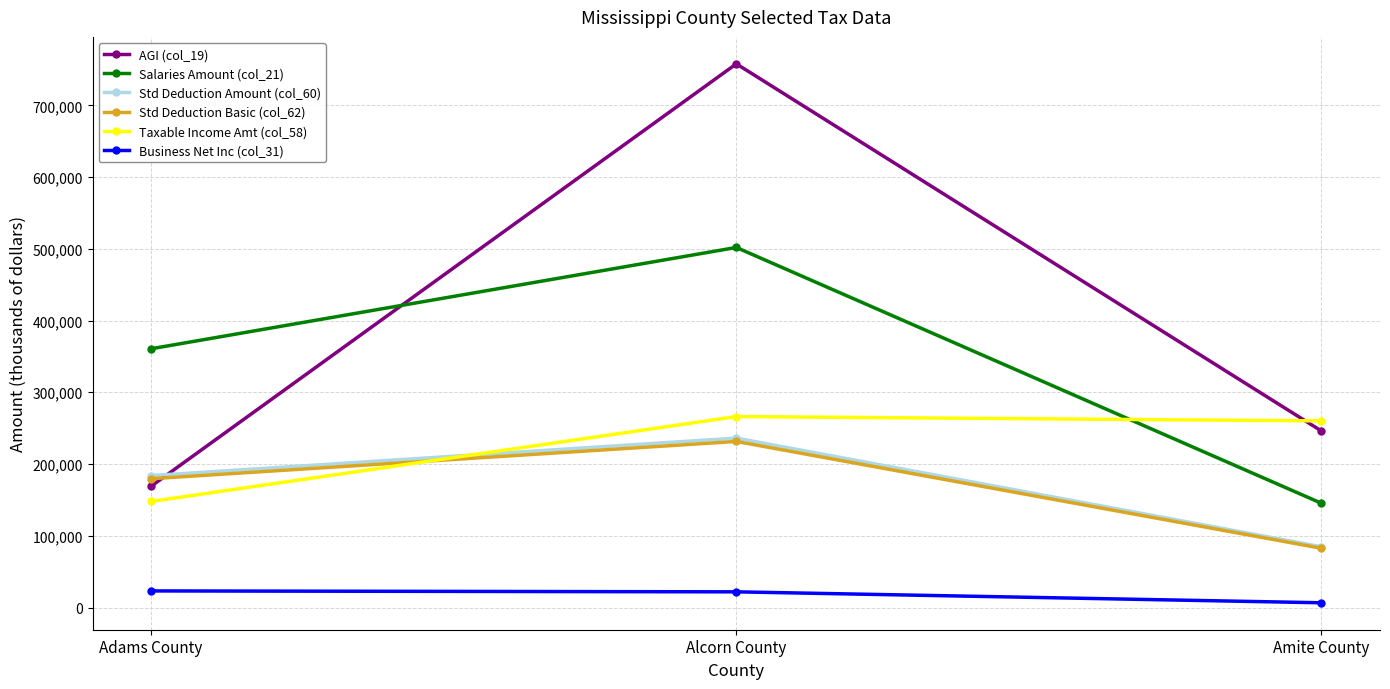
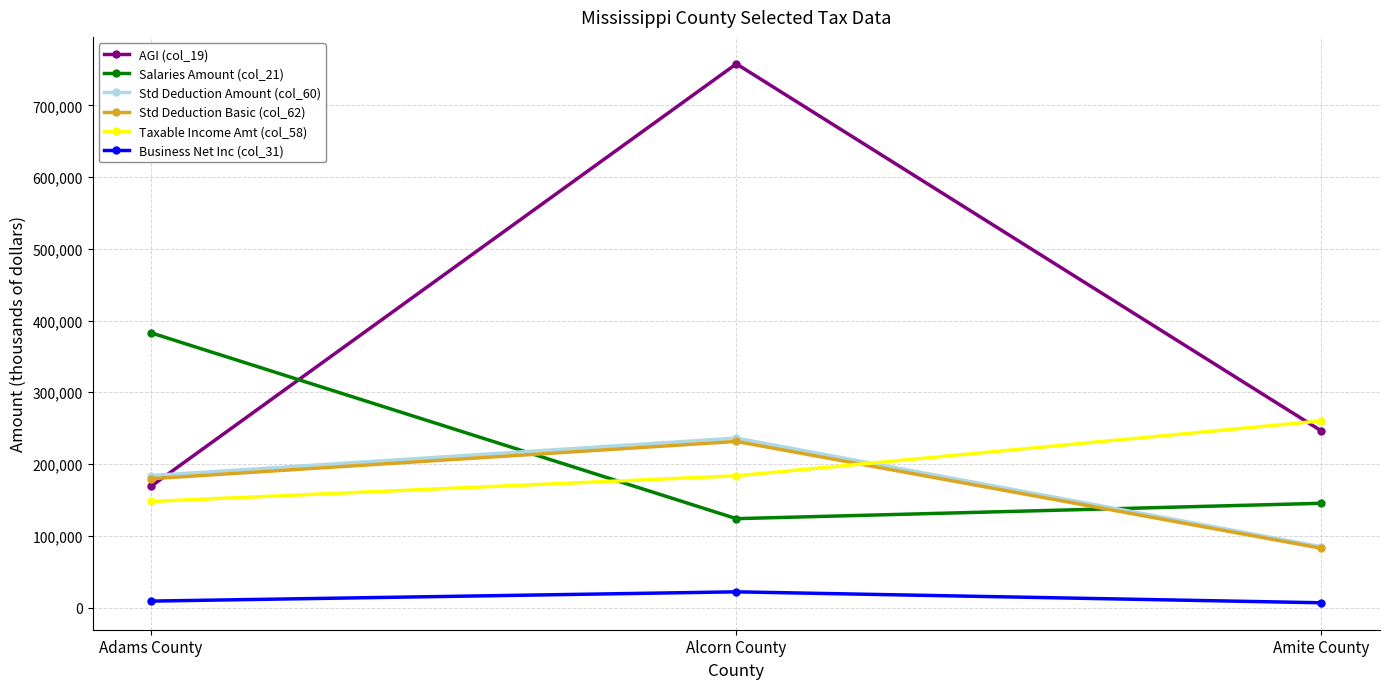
Salaries Amount (col_21), Adams County: 360,000 -> 380,000
Business Net Inc (col_31), Adams County: 20,000 -> 10,000
Salaries Amount (col_21), Alcorn County: 500,000 -> 120,000
Taxable Income Amt (col_58), Alcorn County: 270,000 -> 180,000
